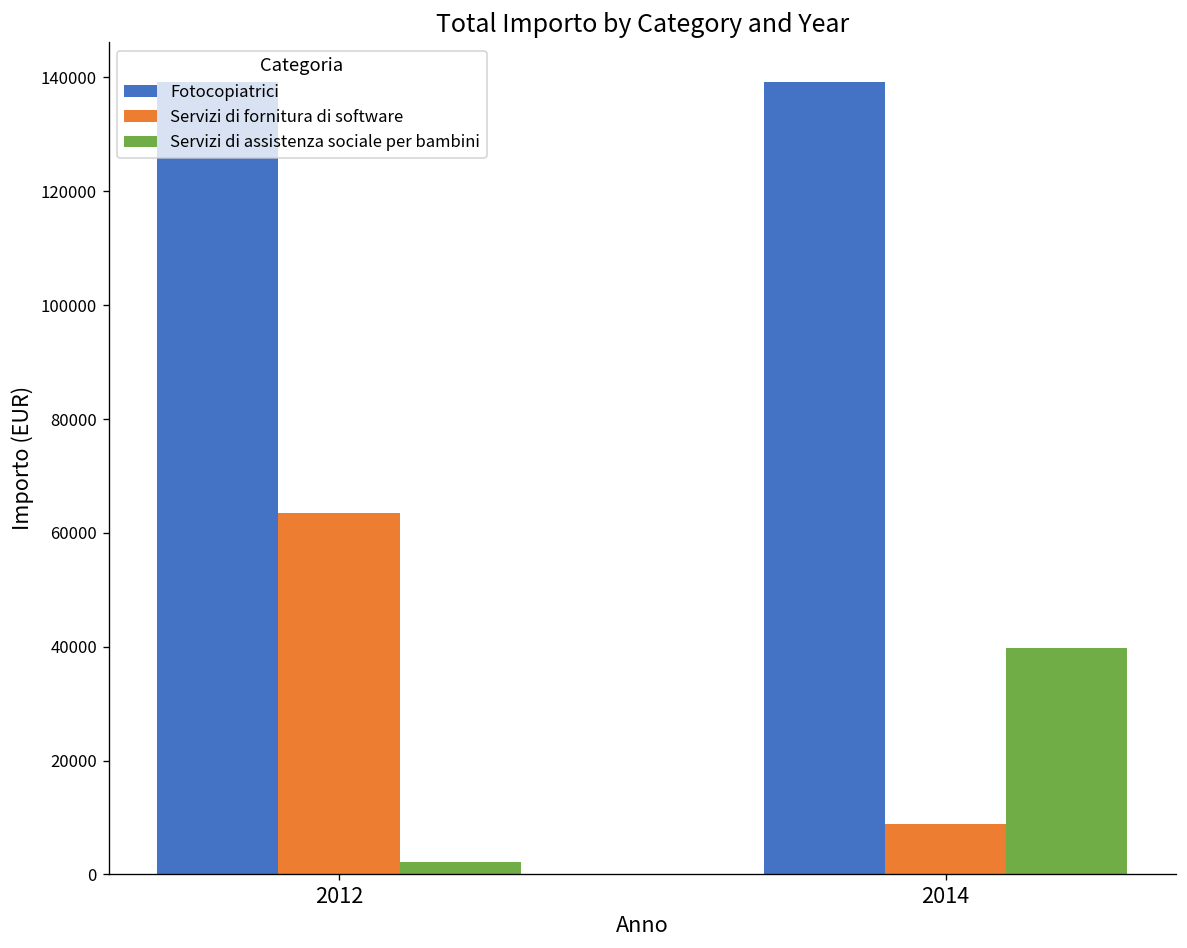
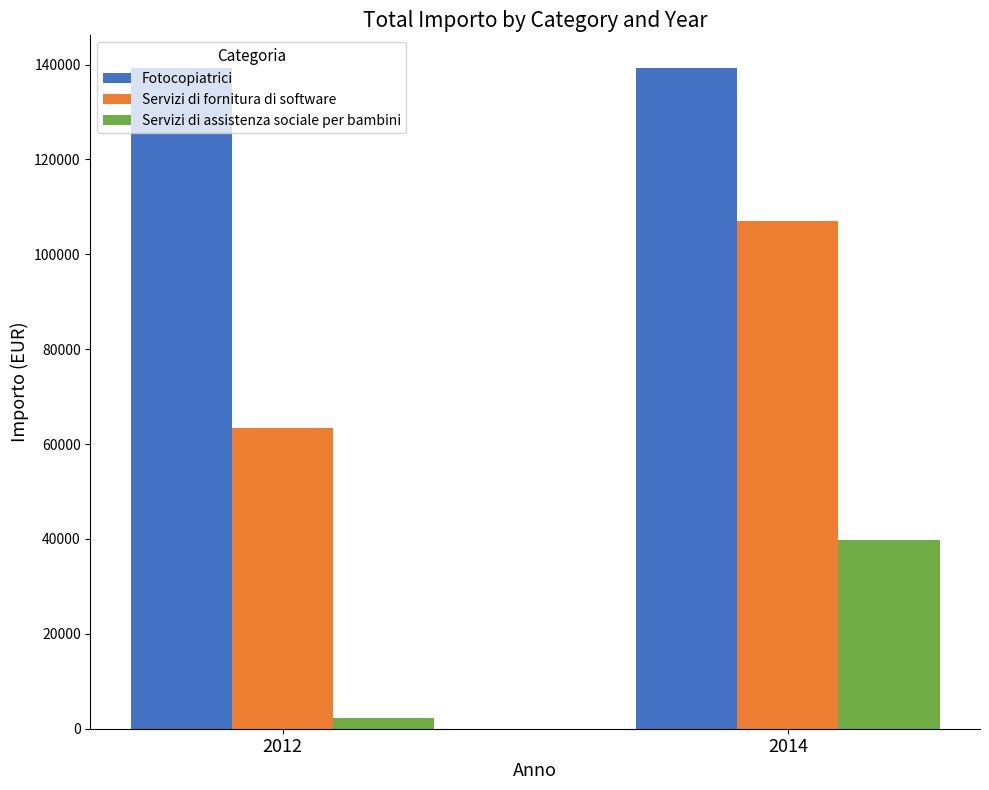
Servizi di fornitura di software, 2014: 9000 -> 107000
